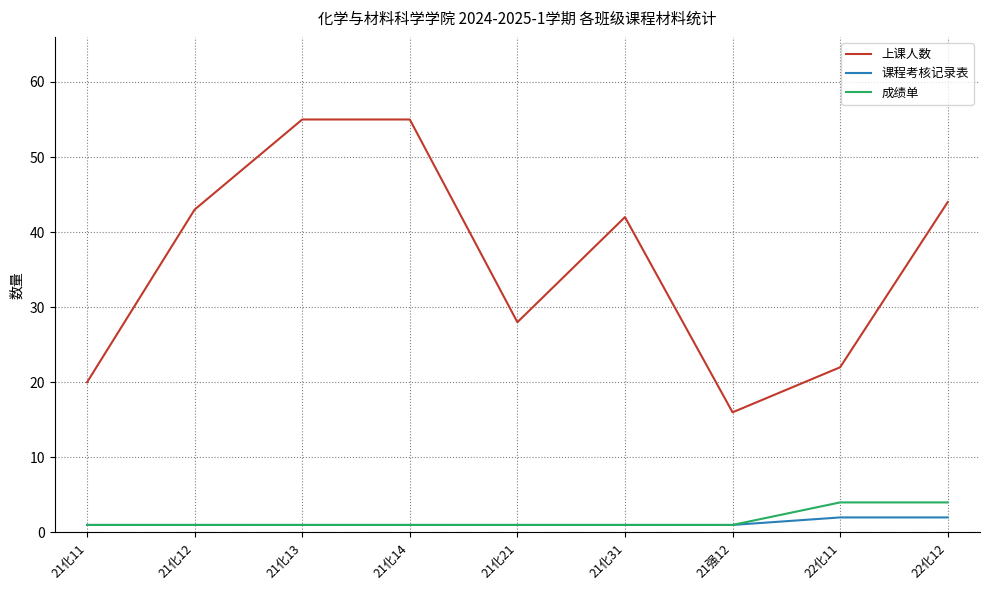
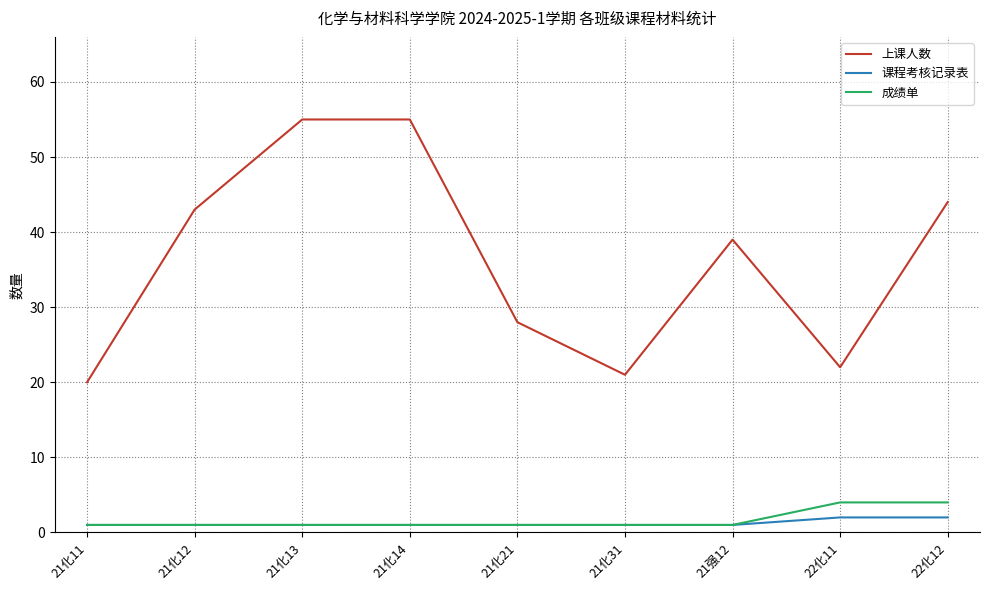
上课人数, 21化31: 42 -> 21
上课人数, 21强12: 16 -> 39
